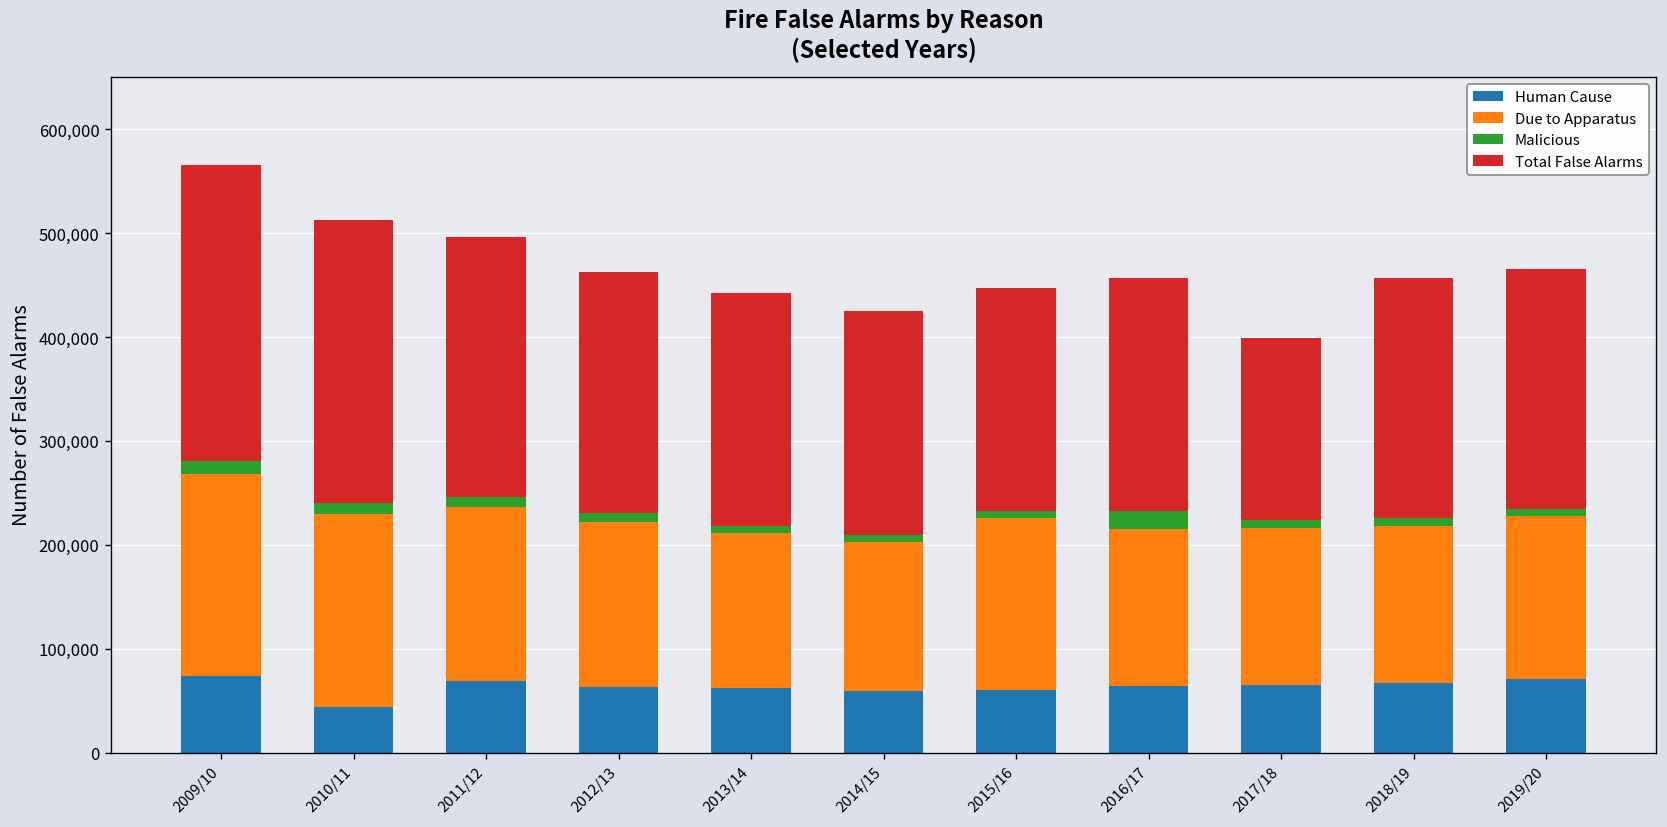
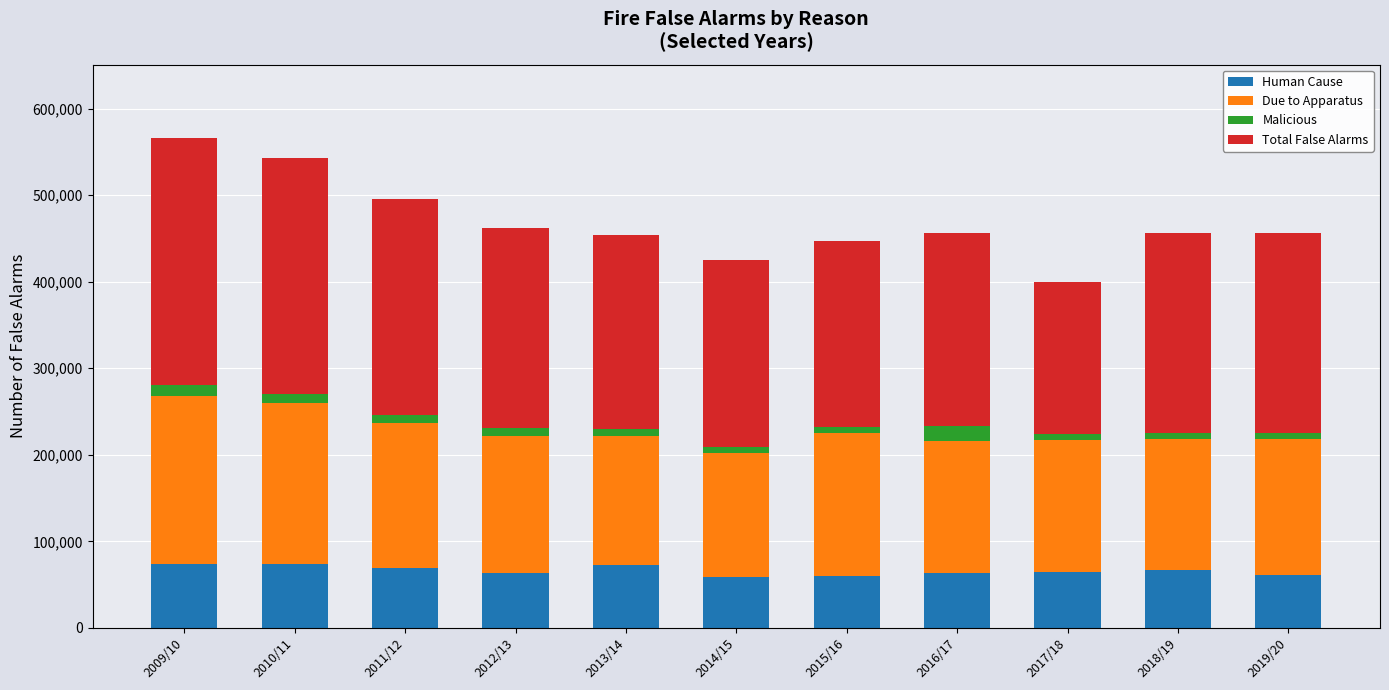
Human Cause, 2010/11: 40,000 -> 70,000
Human Cause, 2013/14: 60,000 -> 70,000
Human Cause, 2019/20: 70,000 -> 60,000
